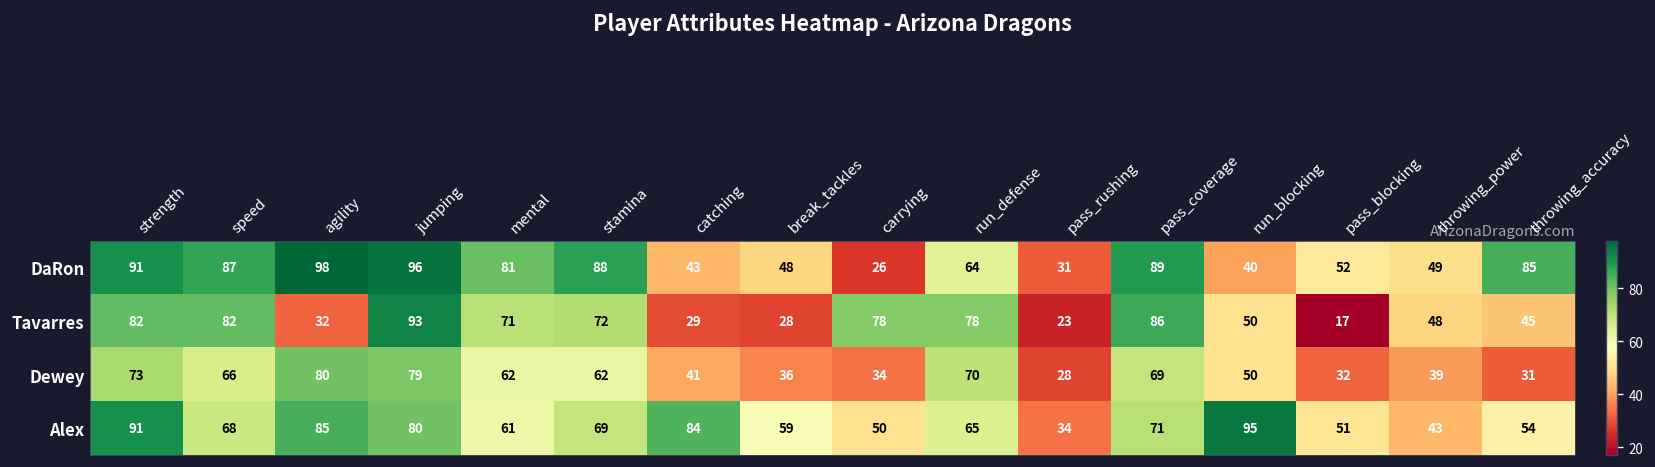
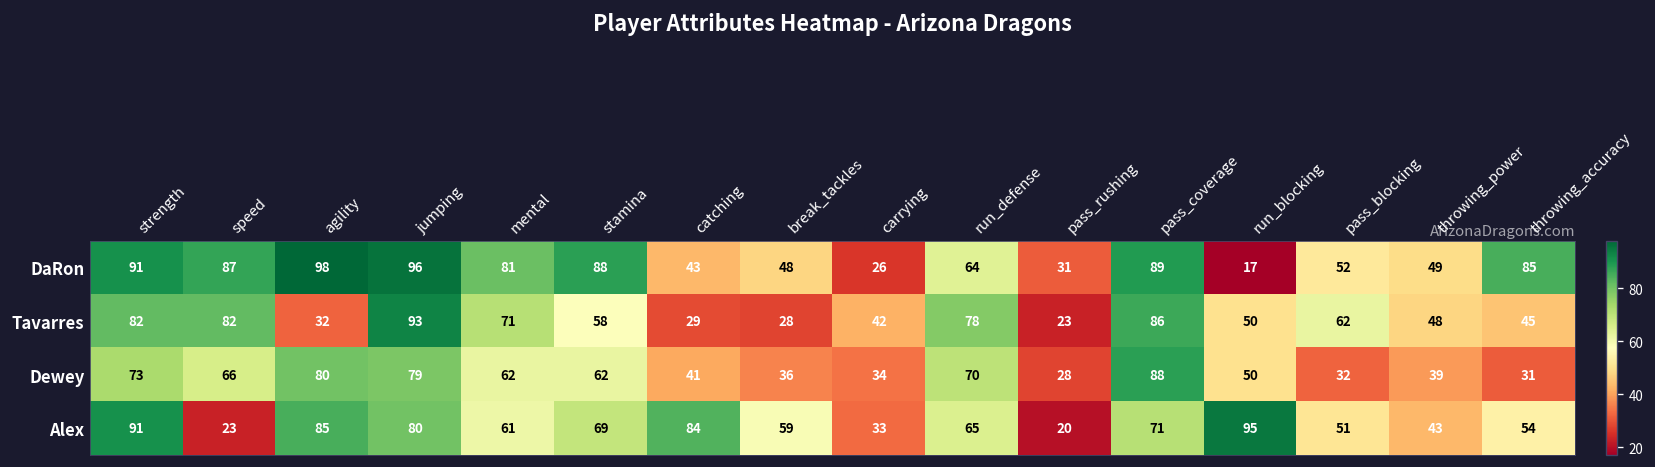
DaRon, run_blocking: 40 -> 17
Tavarres, stamina: 72 -> 58
Tavarres, carrying: 78 -> 42
Tavarres, pass_blocking: 17 -> 62
Dewey, pass_coverage: 69 -> 88
Alex, speed: 68 -> 23
Alex, carrying: 50 -> 33
Alex, pass_rushing: 34 -> 20
